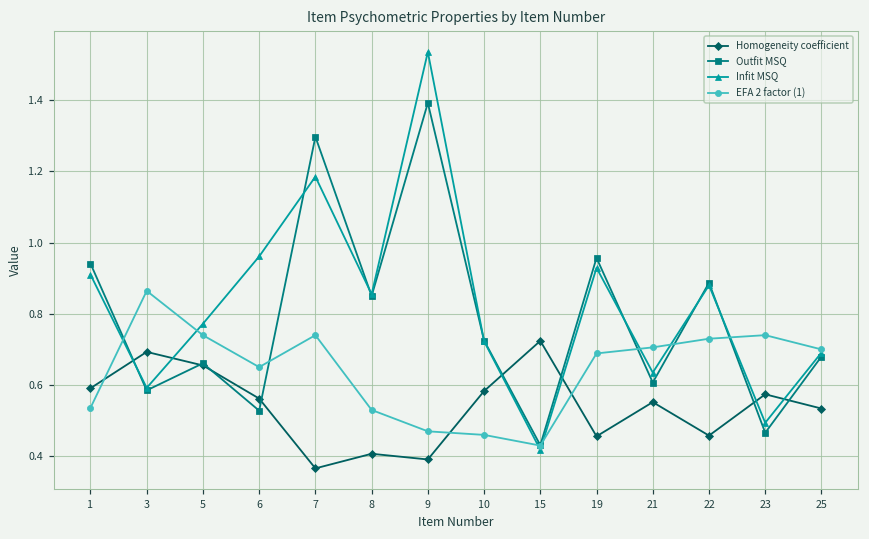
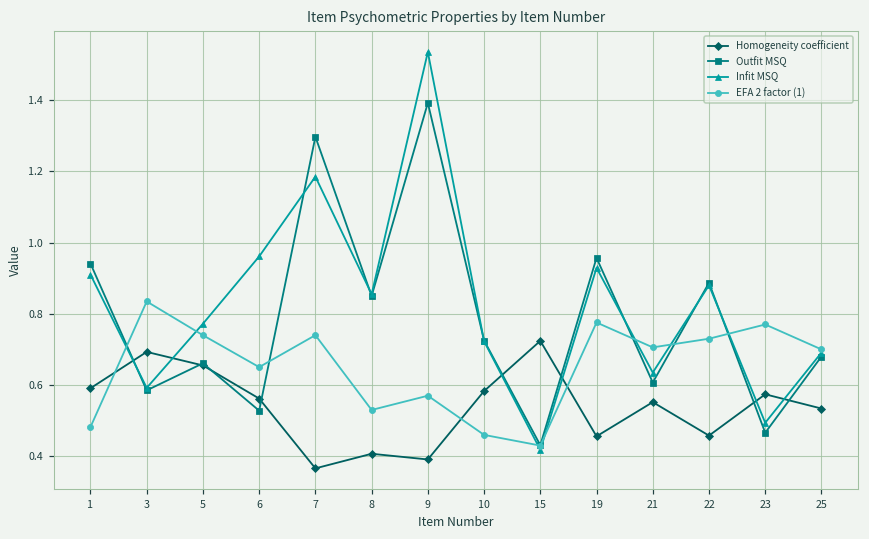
EFA 2 factor (1), 1: 0.54 -> 0.48
EFA 2 factor (1), 3: 0.86 -> 0.83
EFA 2 factor (1), 9: 0.47 -> 0.57
EFA 2 factor (1), 19: 0.69 -> 0.78
EFA 2 factor (1), 23: 0.74 -> 0.77
